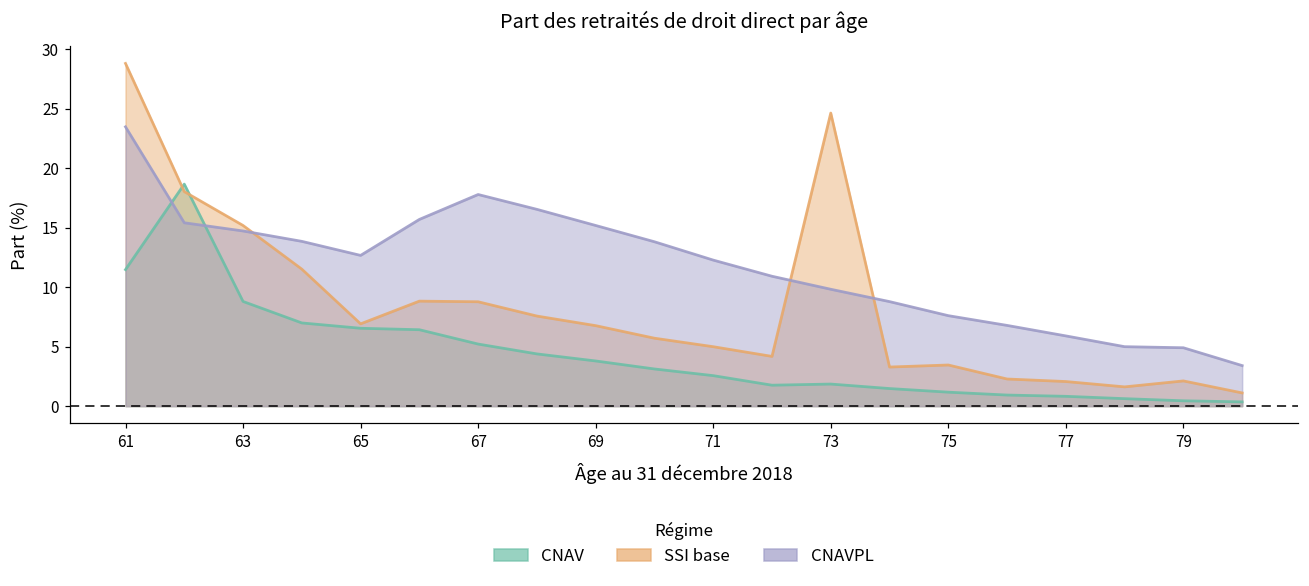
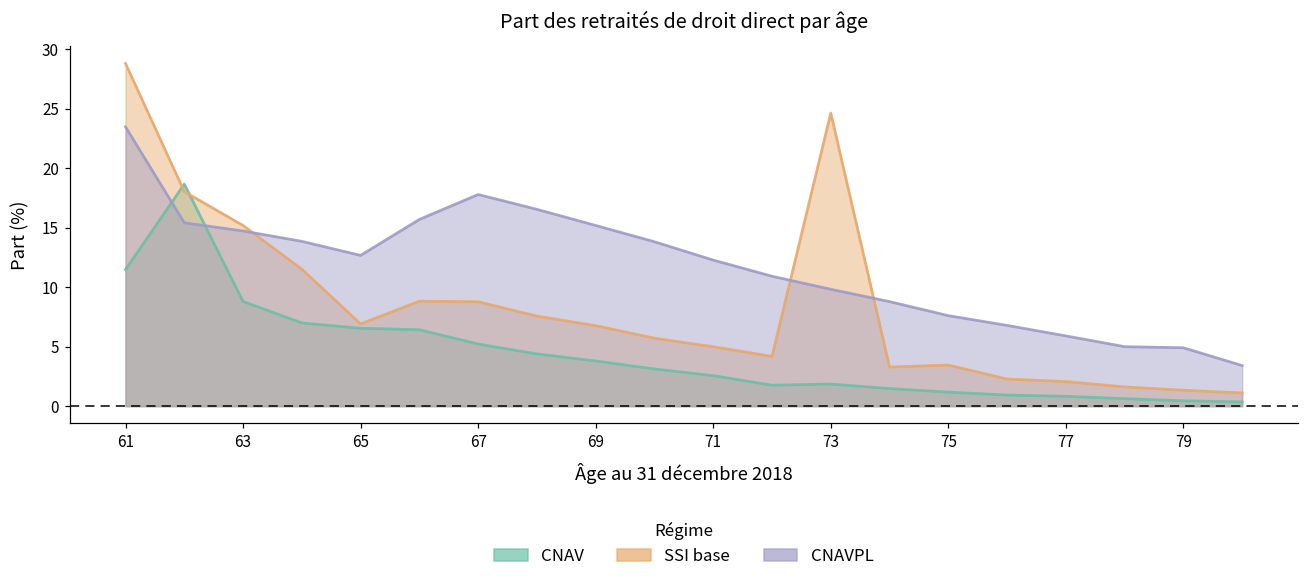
SSI base, 79: 2.1 -> 1.3
